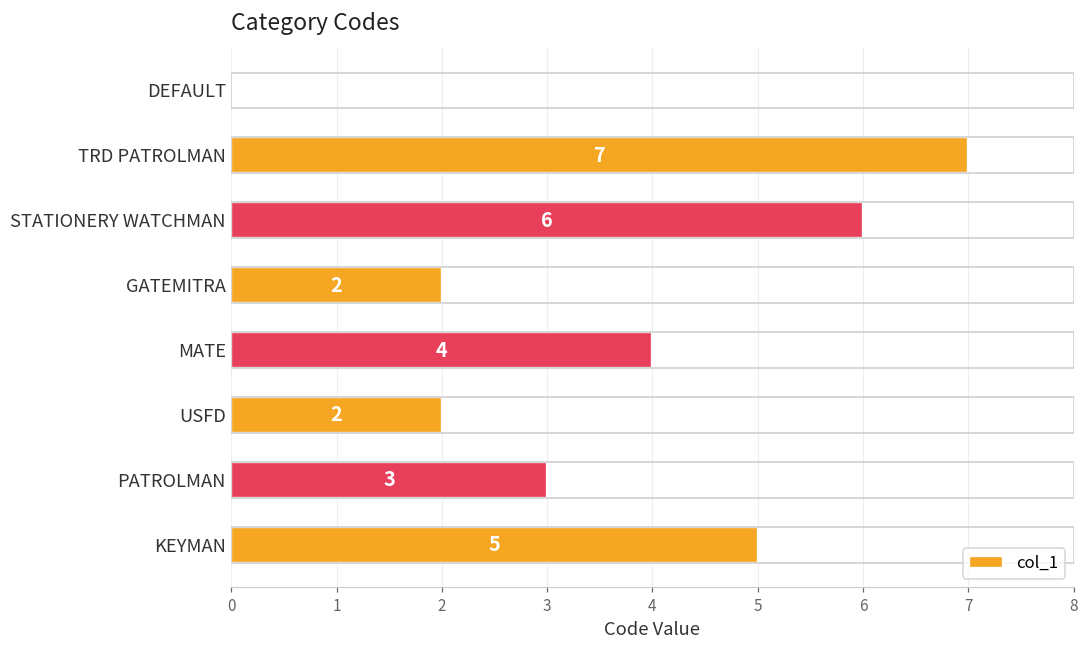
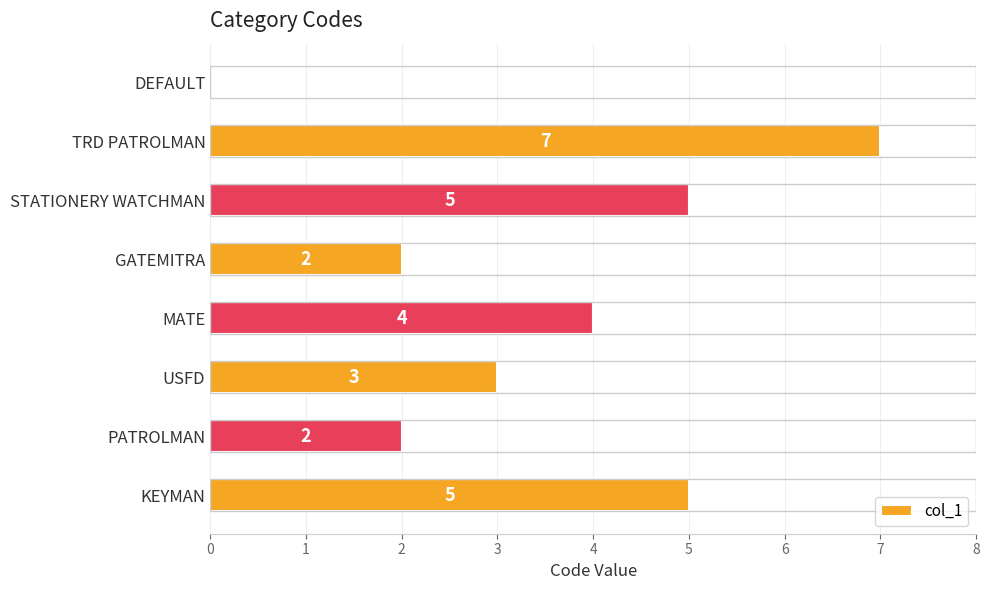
STATIONERY WATCHMAN: 6 -> 5
USFD: 2 -> 3
PATROLMAN: 3 -> 2
